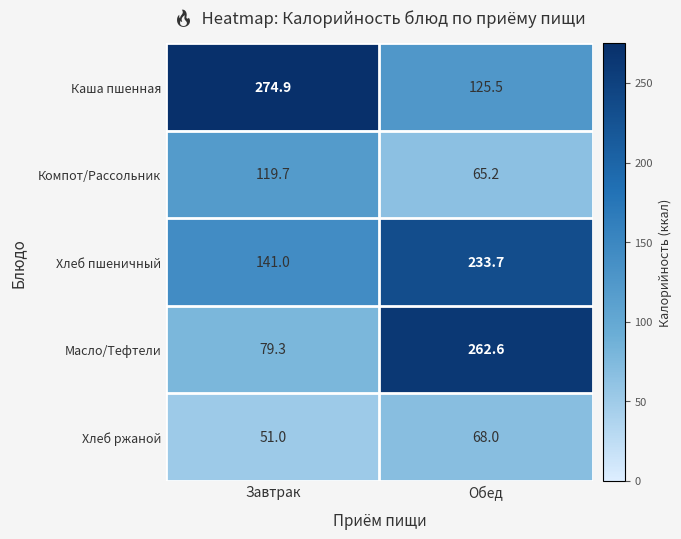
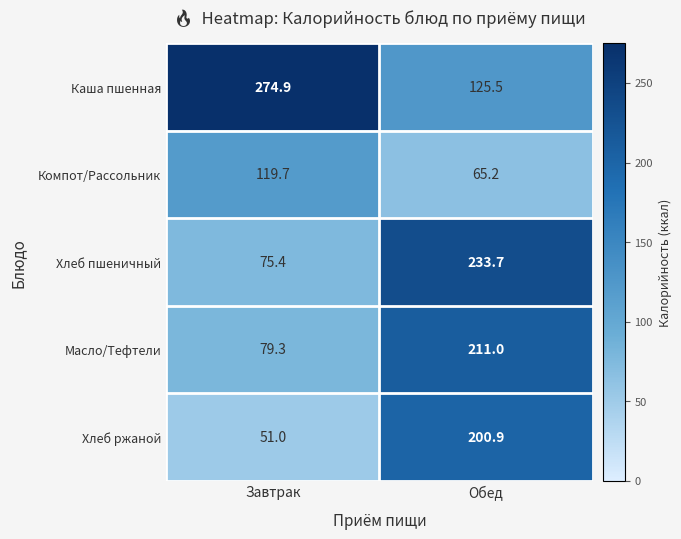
Хлеб пшеничный, Завтрак: 141.0 -> 75.4
Масло/Тефтели, Обед: 262.6 -> 211.0
Хлеб ржаной, Обед: 68.0 -> 200.9
